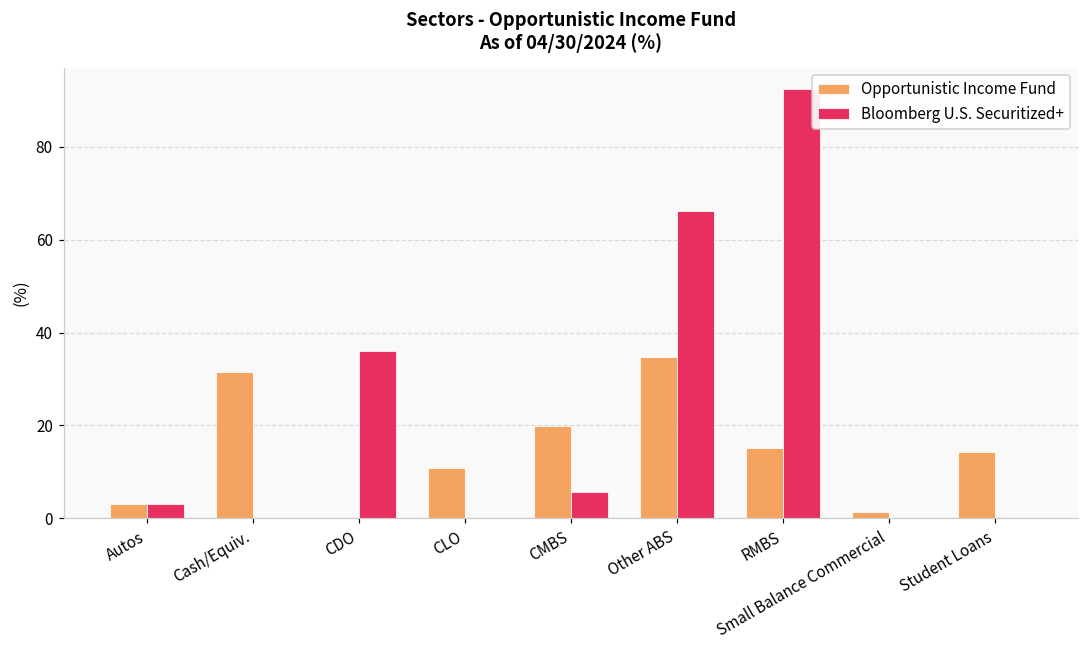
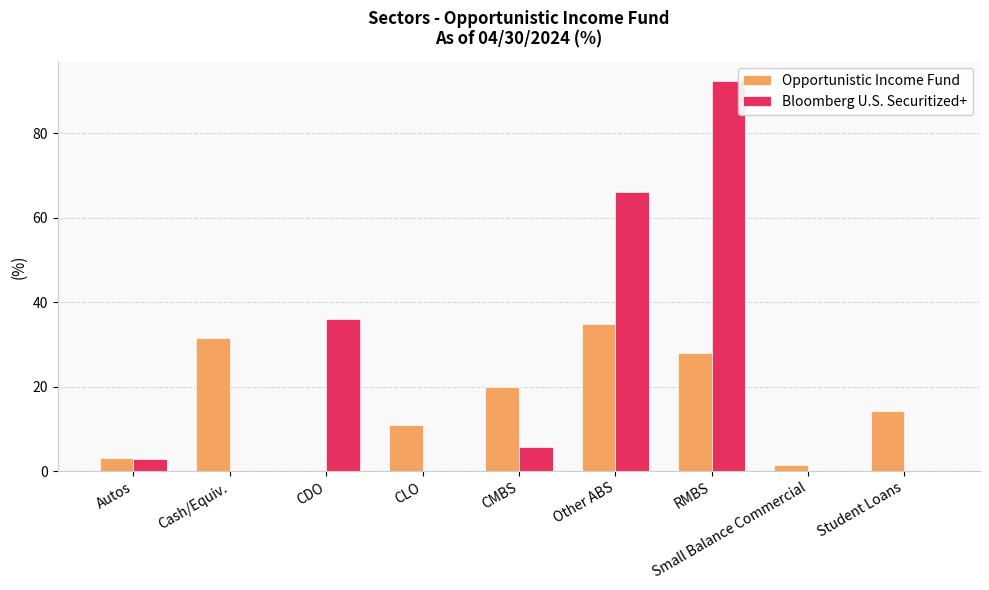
Opportunistic Income Fund, RMBS: 15 -> 28
